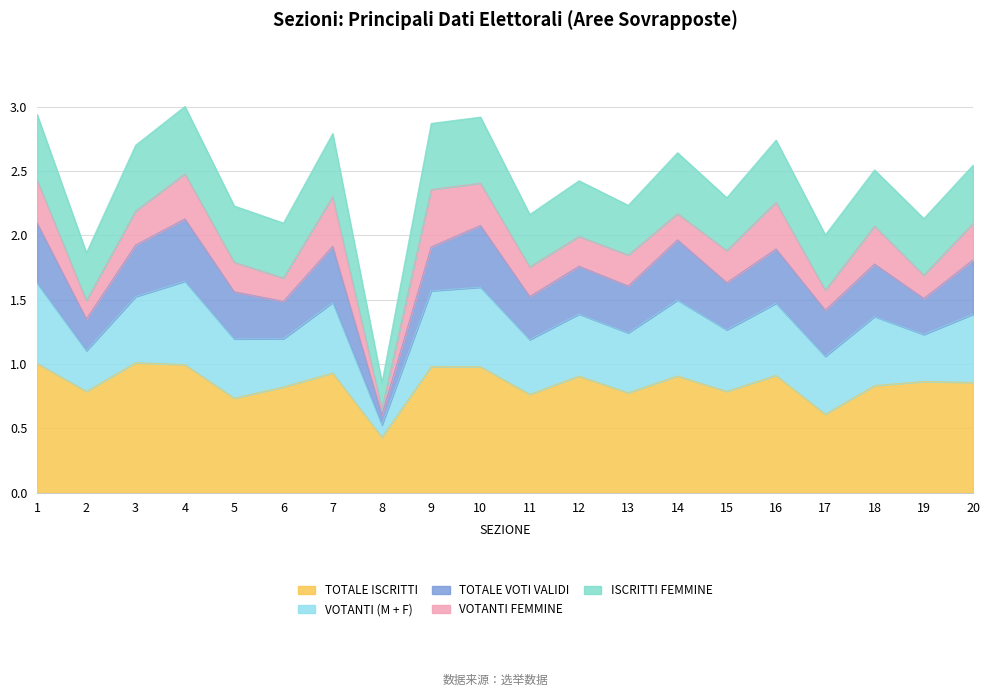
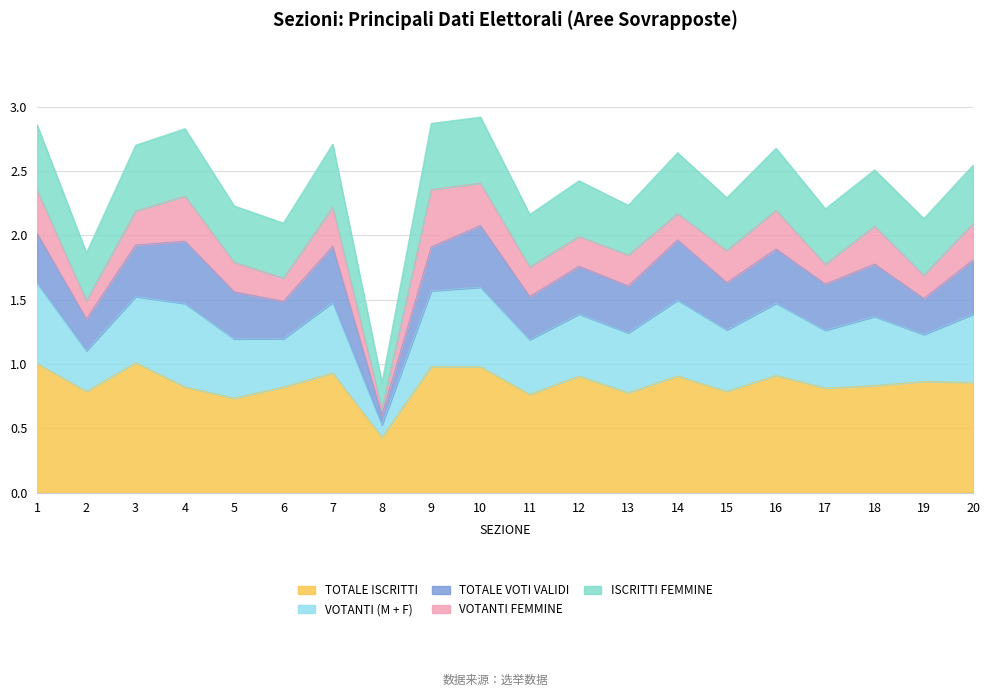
TOTALE VOTI VALIDI, 1: 0.47 -> 0.39
TOTALE ISCRITTI, 4: 1.00 -> 0.82
VOTANTI FEMMINE, 7: 0.39 -> 0.30
VOTANTI FEMMINE, 16: 0.36 -> 0.30
TOTALE ISCRITTI, 17: 0.61 -> 0.81
